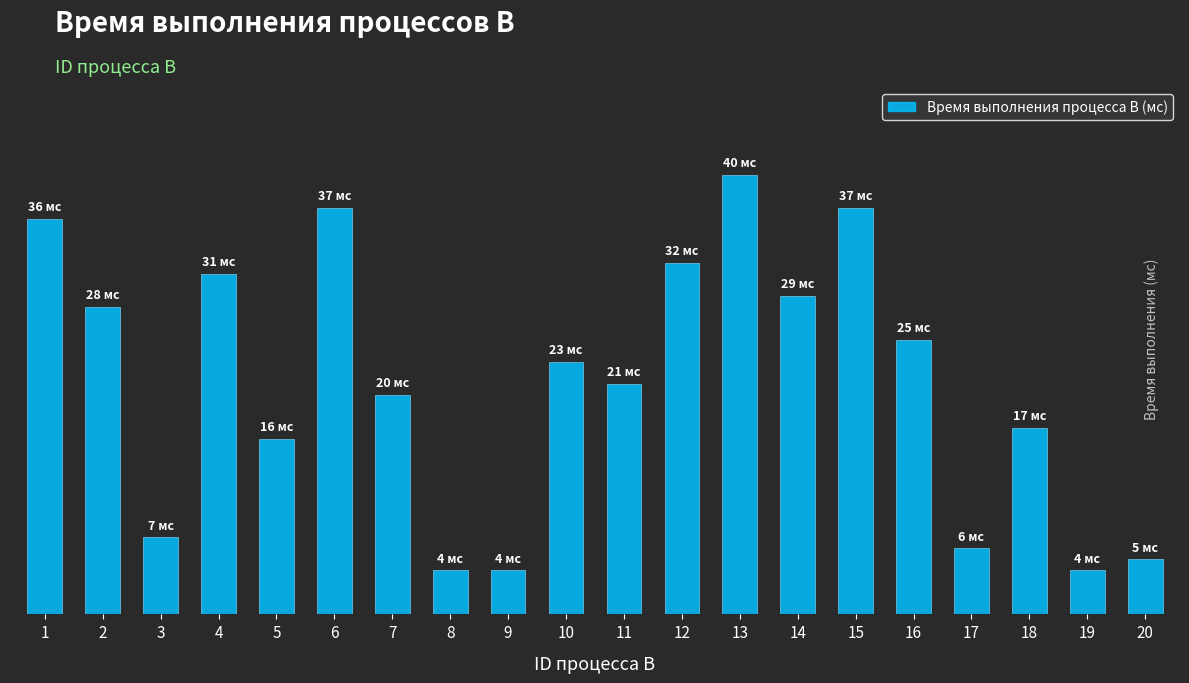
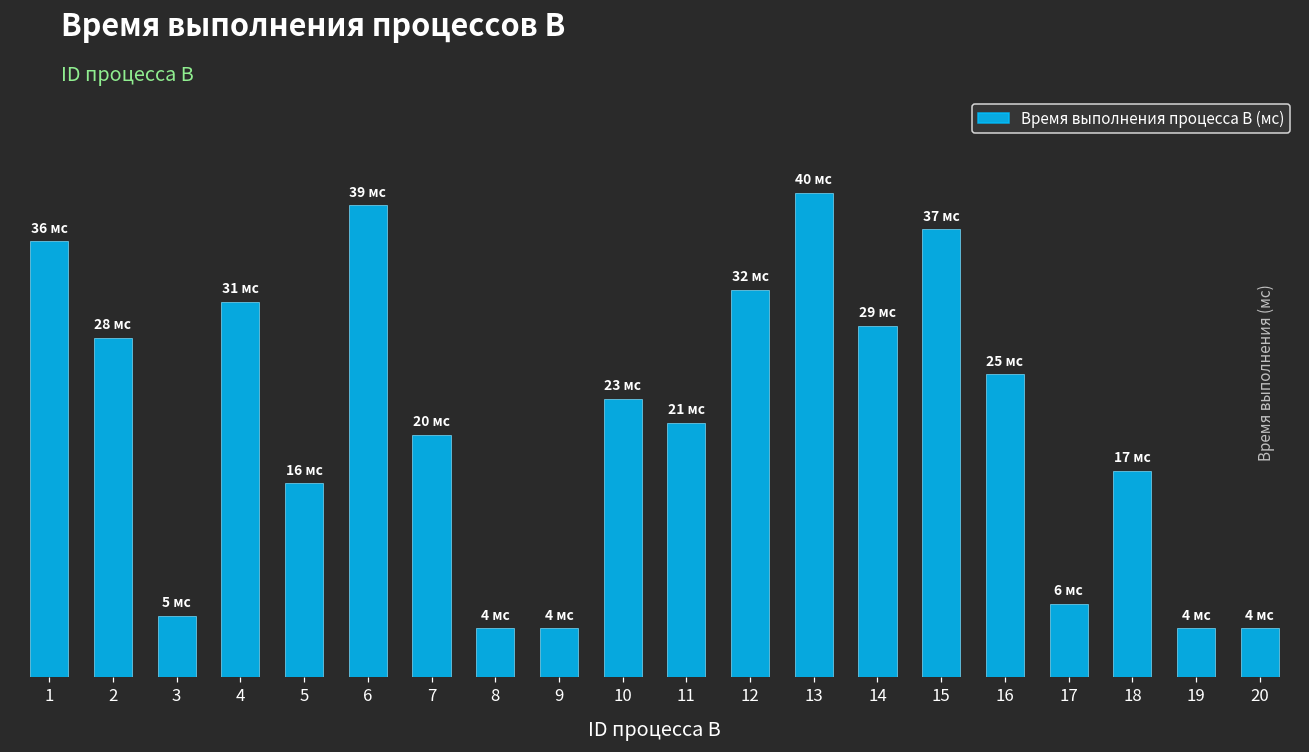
3: 7 -> 5
6: 37 -> 39
20: 5 -> 4
